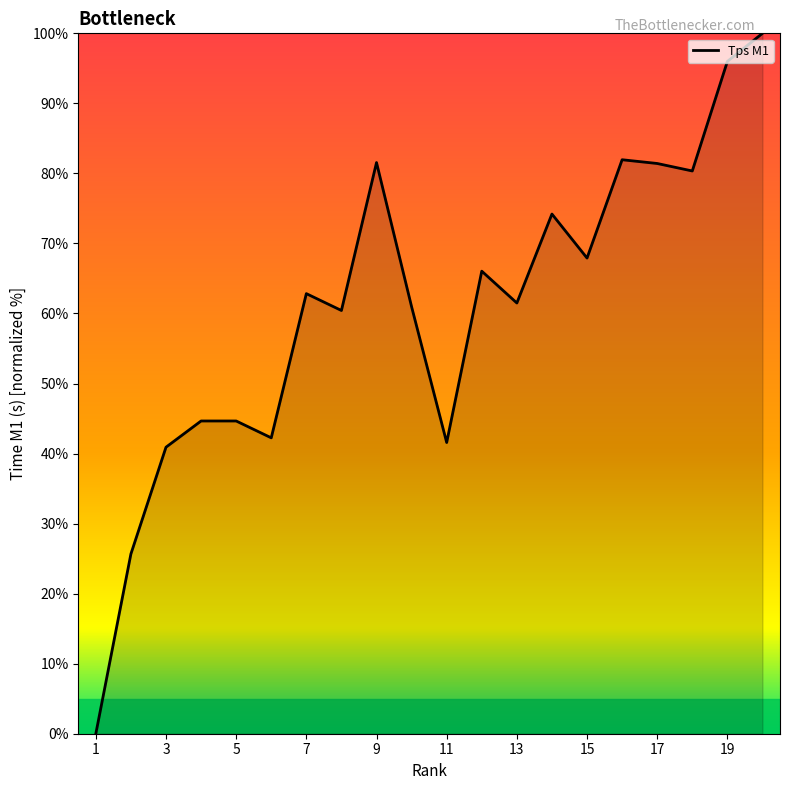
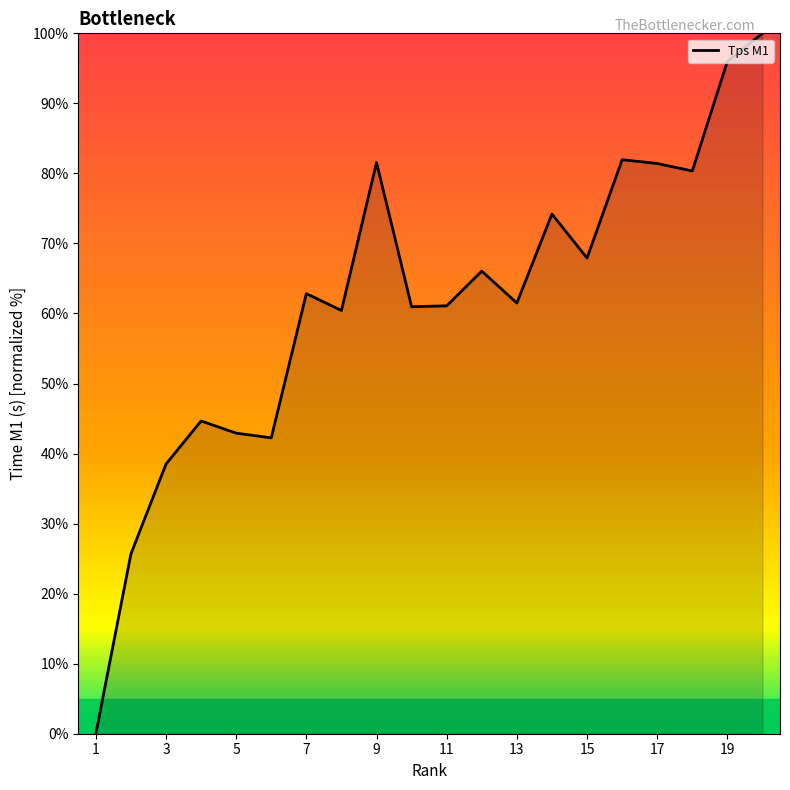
3: 41% -> 39%
5: 45% -> 43%
11: 42% -> 61%
